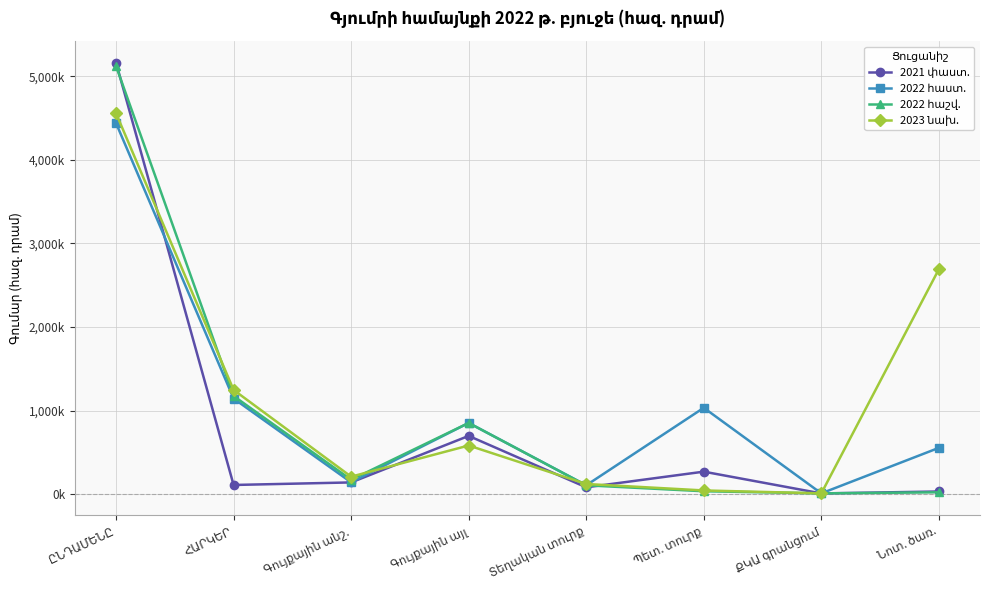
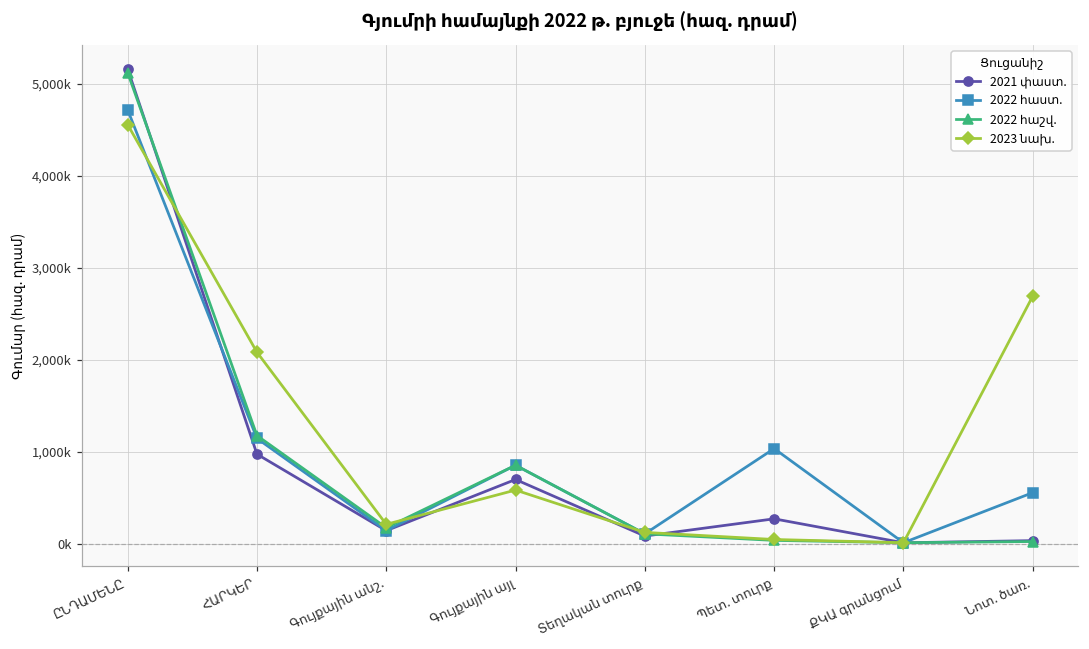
2022 հաստ., ԸՆԴԱՄԵՆԸ: 4,400,000 -> 4,700,000
2021 փաստ., ՀԱՐԿԵՐ: 100,000 -> 1,000,000
2023 նախ., ՀԱՐԿԵՐ: 1,200,000 -> 2,100,000
